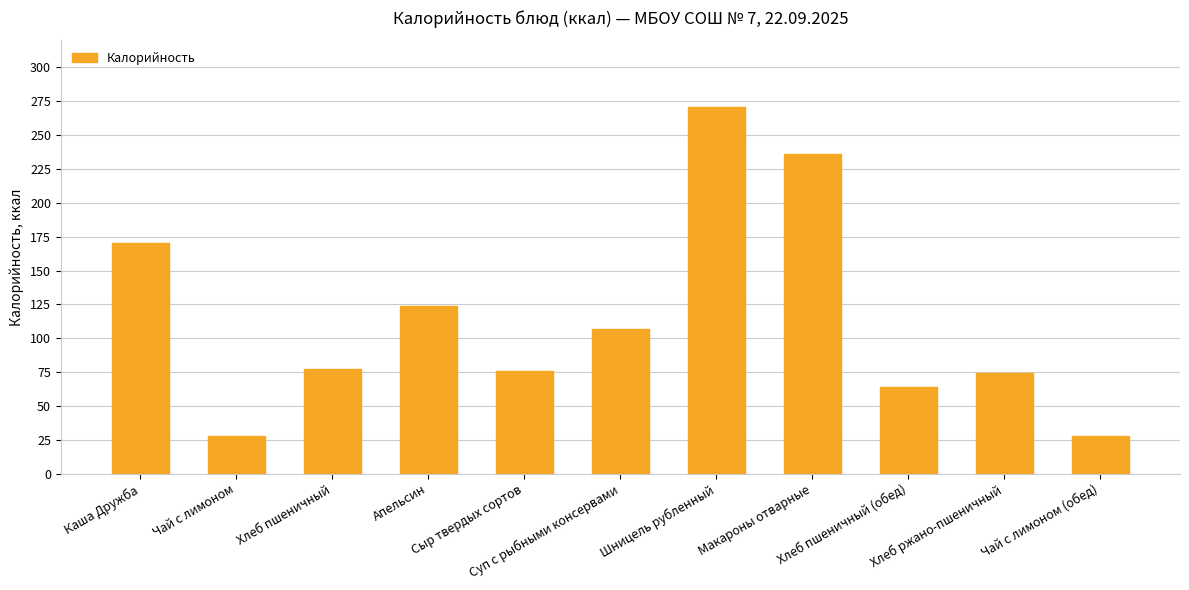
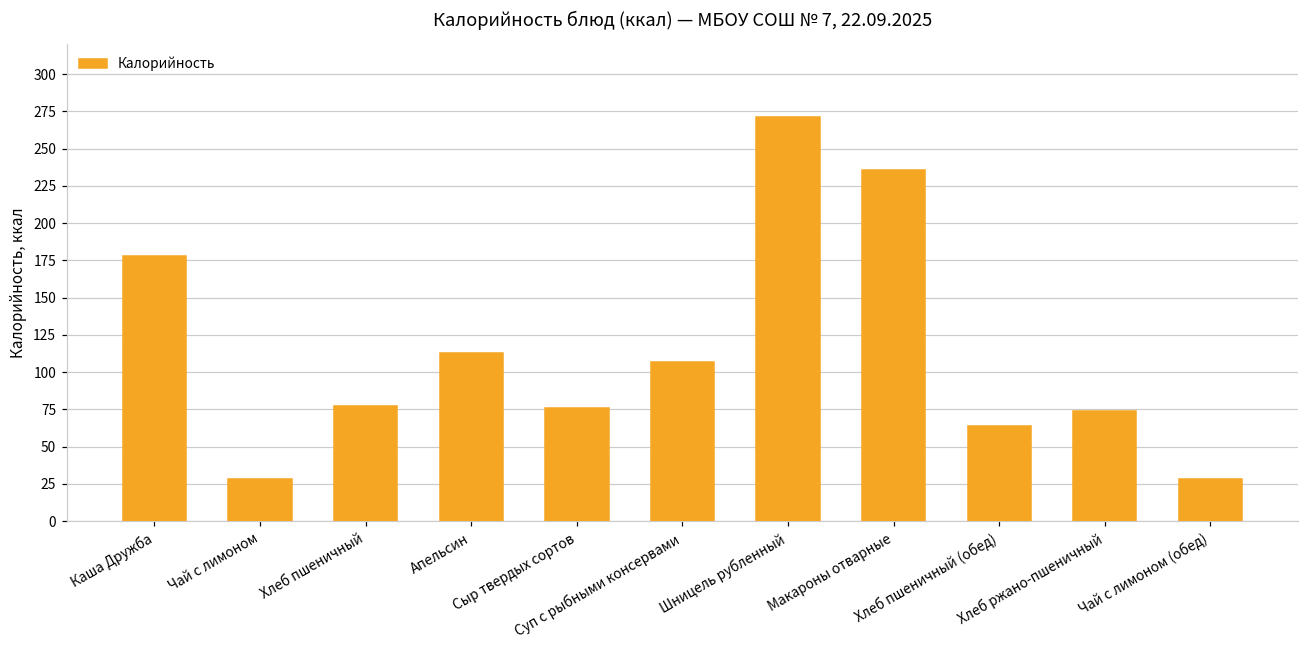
Каша Дружба: 170 -> 178
Апельсин: 124 -> 113
